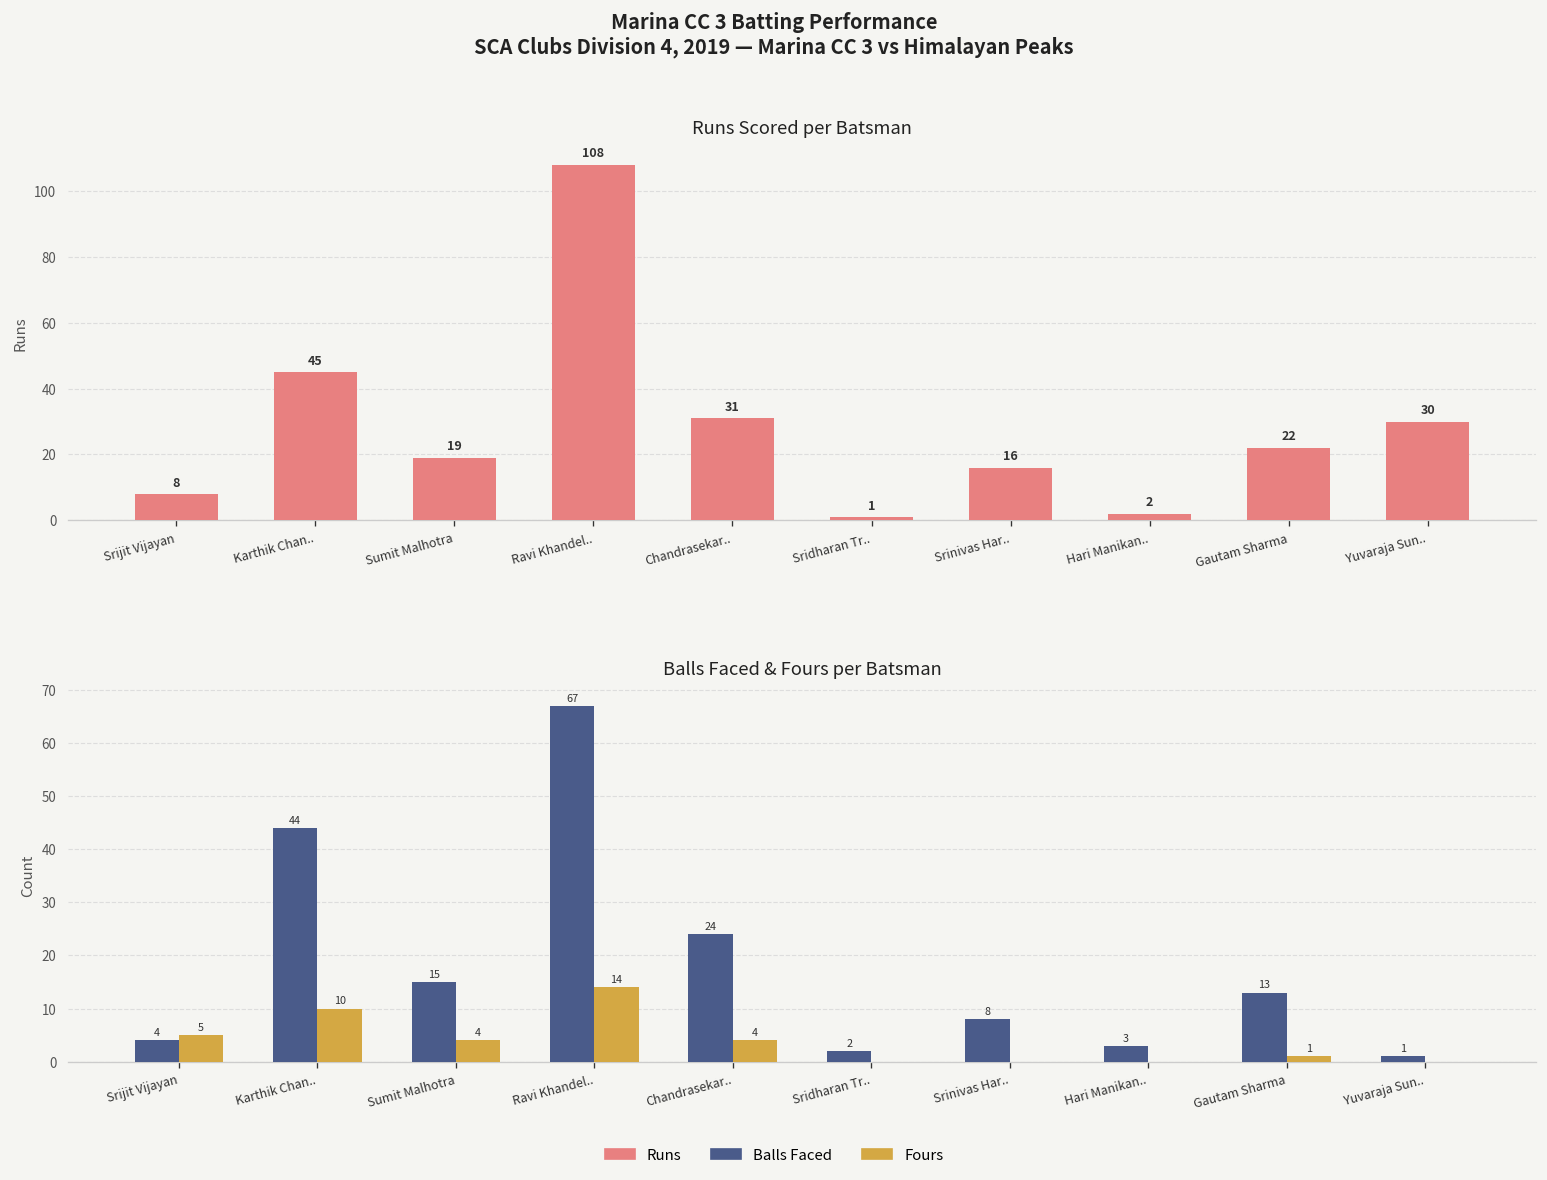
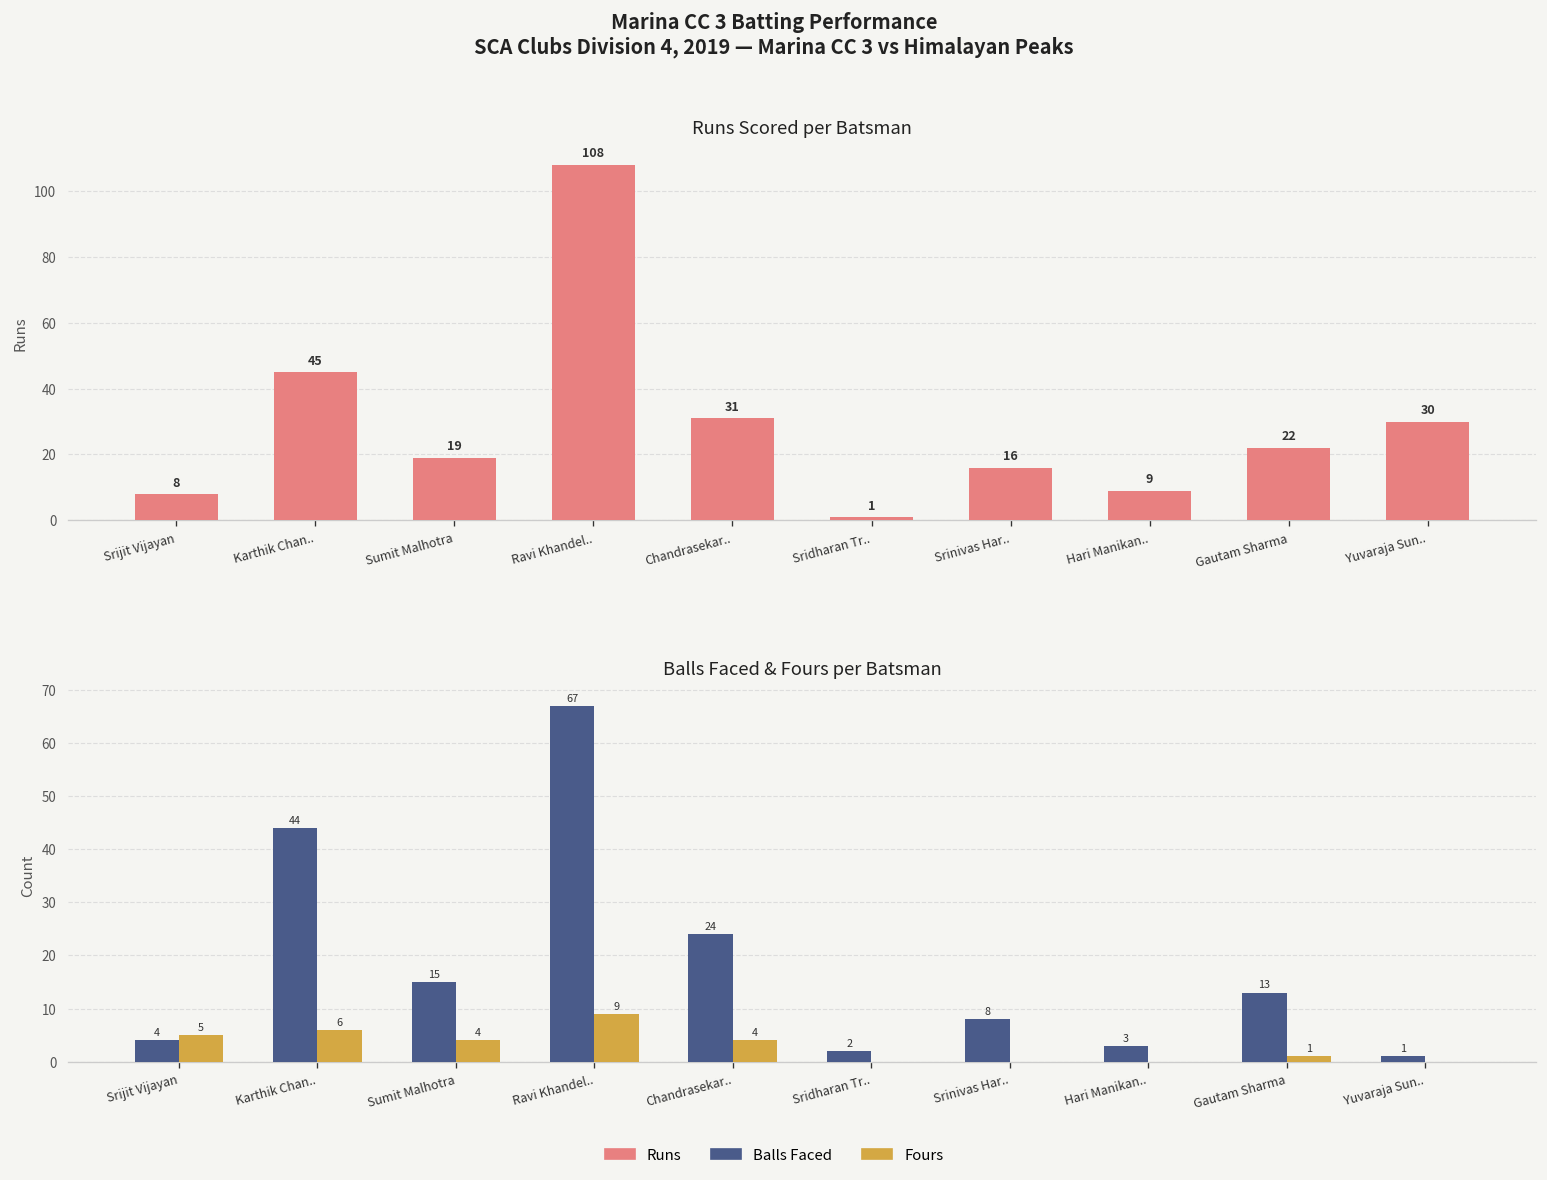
Runs Scored per Batsman, Hari Manikan..: 2 -> 9
Balls Faced & Fours per Batsman, Fours, Karthik Chan..: 10 -> 6
Balls Faced & Fours per Batsman, Fours, Ravi Khandel..: 14 -> 9
